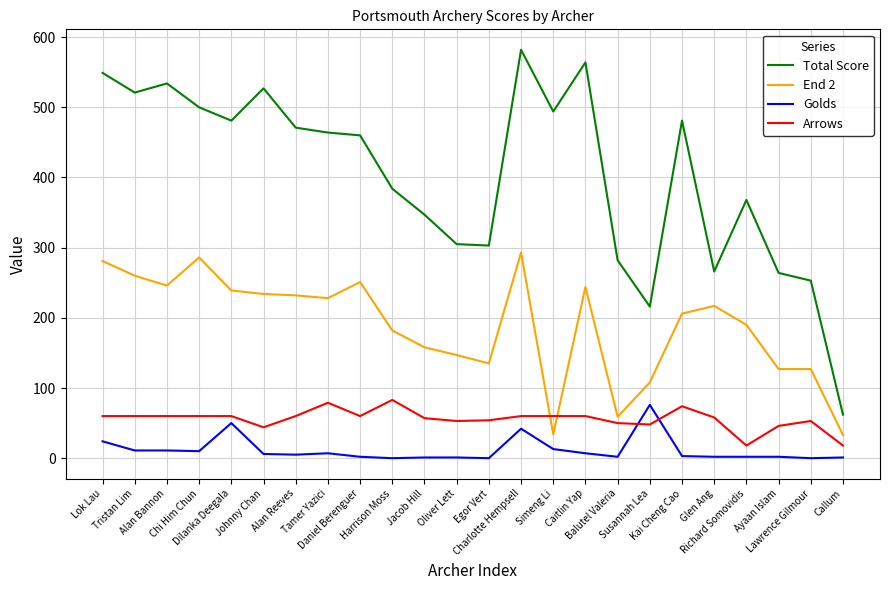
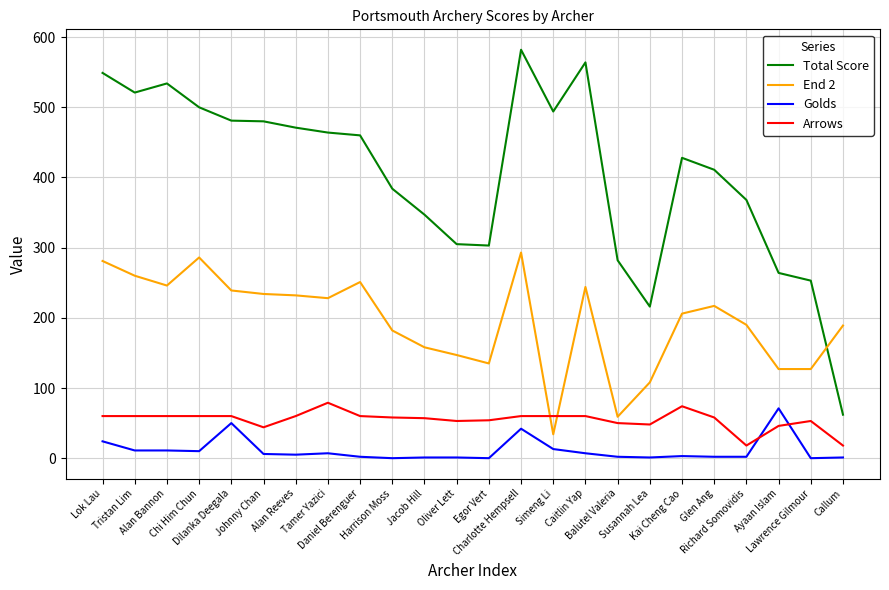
Total Score, Johnny Chan: 530 -> 480
Arrows, Harrison Moss: 80 -> 60
Golds, Susannah Lea: 80 -> 0
Total Score, Kai Cheng Cao: 480 -> 430
Total Score, Glen Ang: 270 -> 410
Golds, Ayaan Islam: 0 -> 70
End 2, Callum: 30 -> 190
